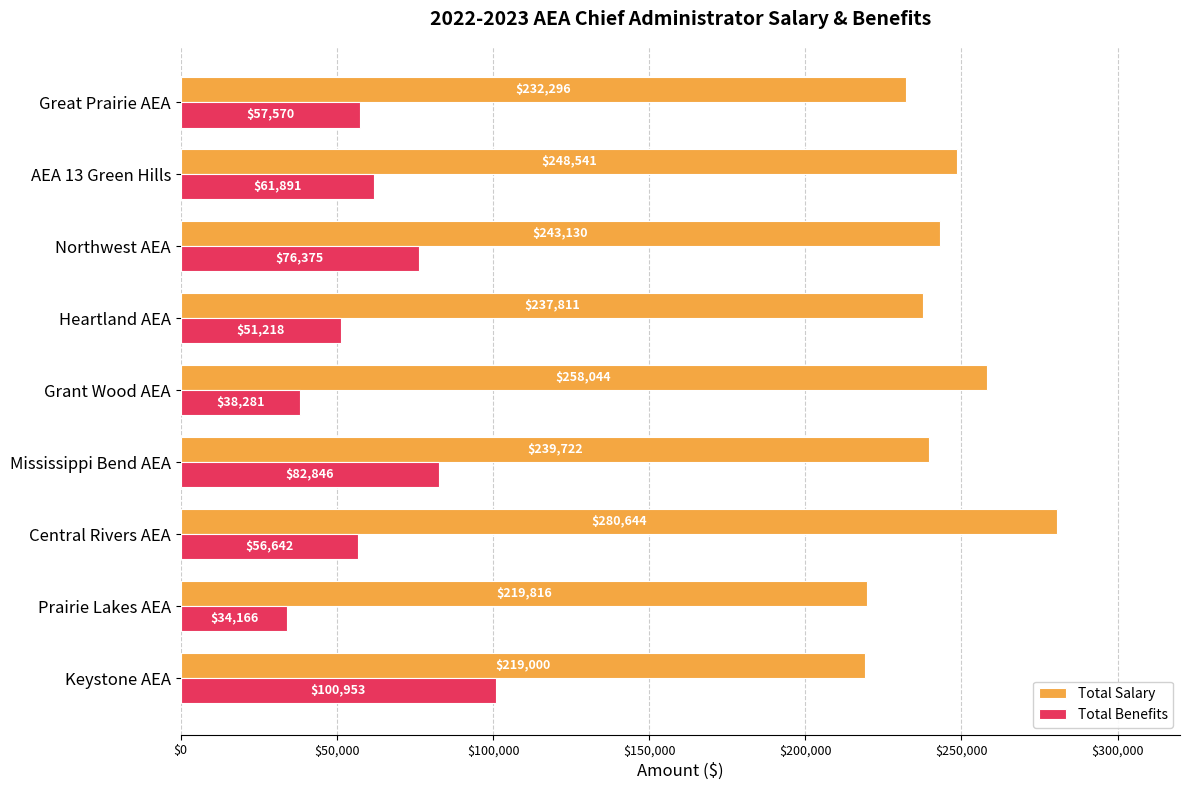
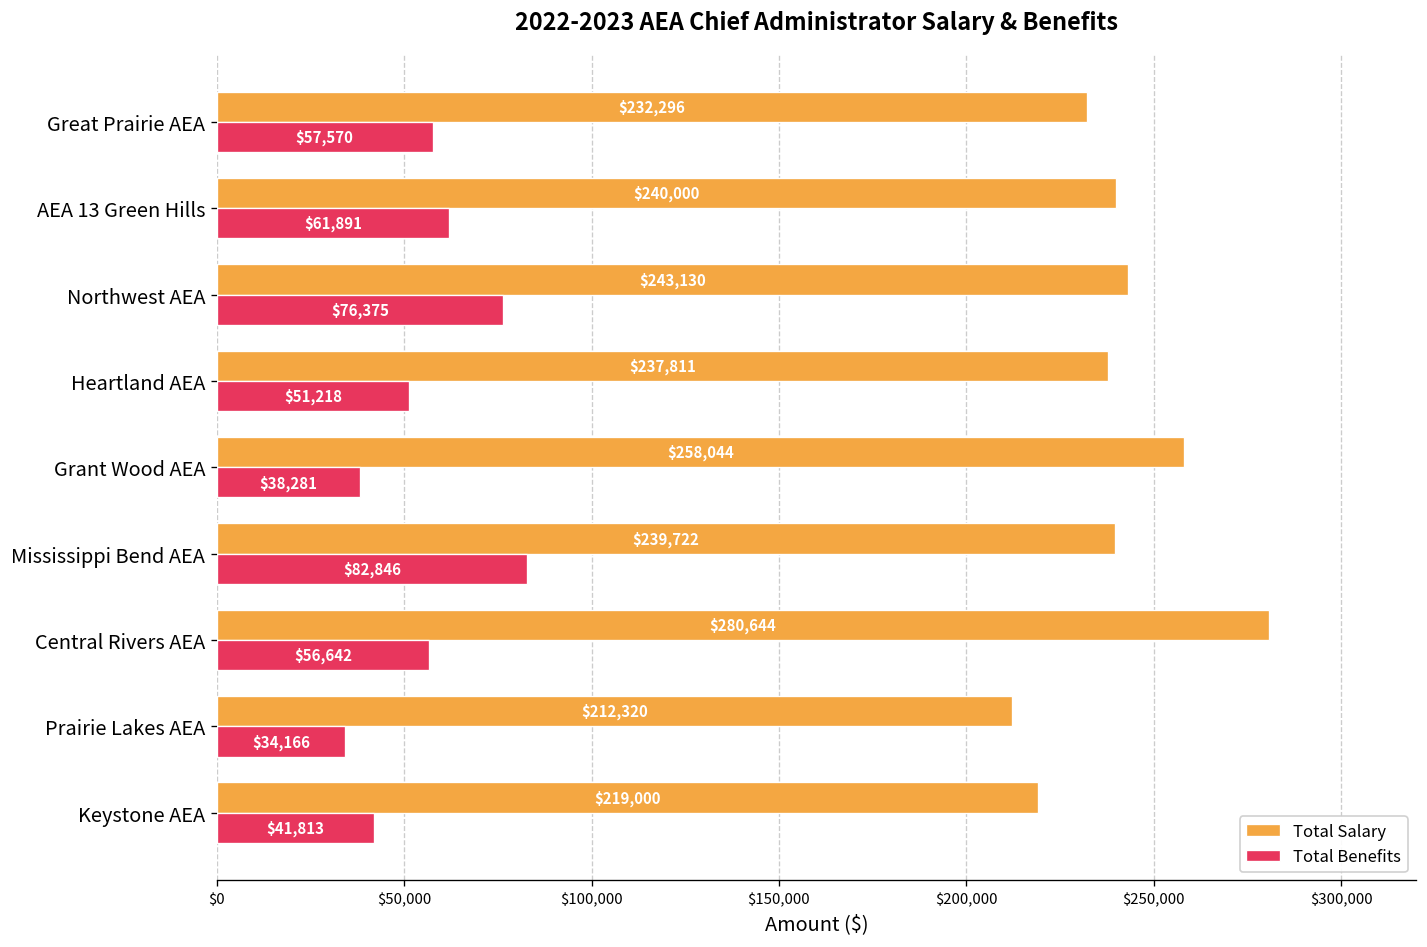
Total Salary, AEA 13 Green Hills: $248,541 -> $240,000
Total Salary, Prairie Lakes AEA: $219,816 -> $212,320
Total Benefits, Keystone AEA: $100,953 -> $41,813
